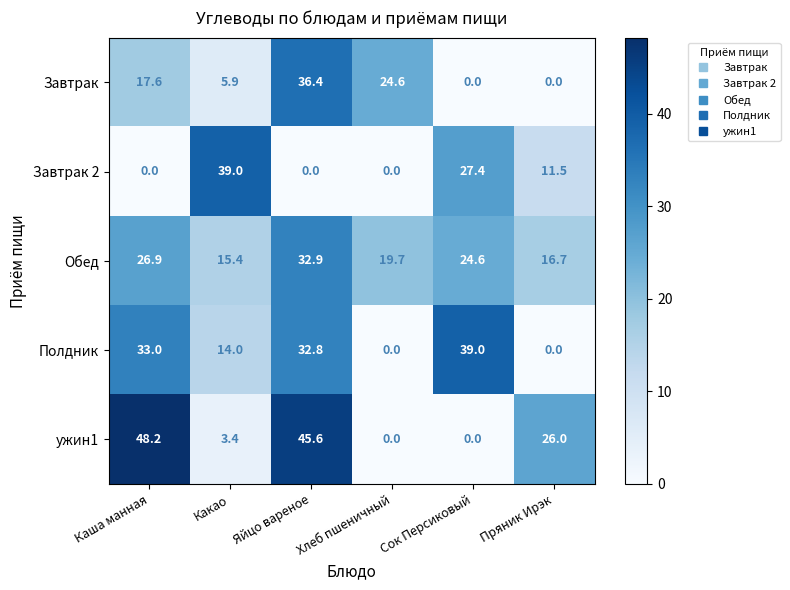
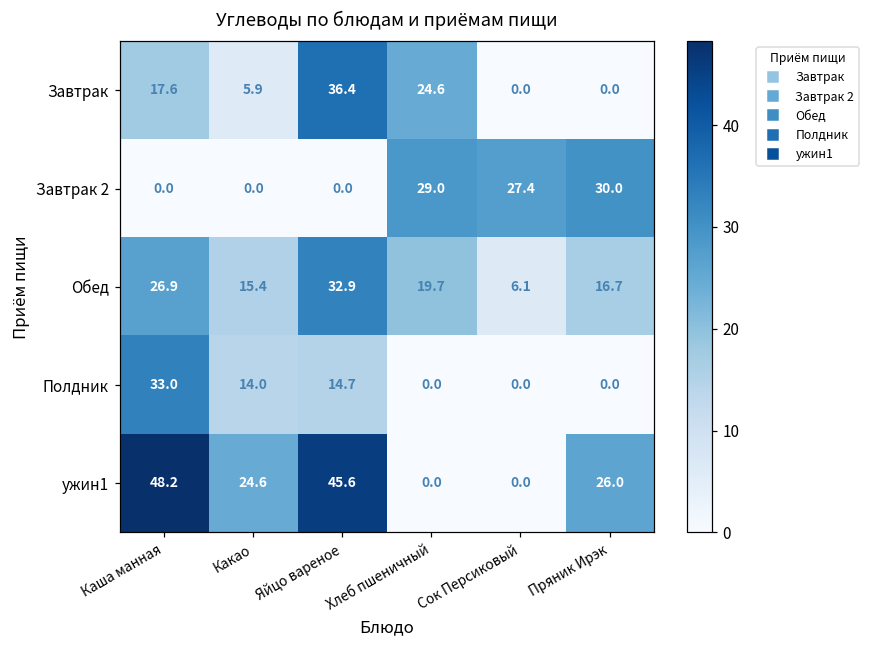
Завтрак 2, Какао: 39.0 -> 0.0
Завтрак 2, Хлеб пшеничный: 0.0 -> 29.0
Завтрак 2, Пряник Ирэк: 11.5 -> 30.0
Обед, Сок Персиковый: 24.6 -> 6.1
Полдник, Яйцо вареное: 32.8 -> 14.7
Полдник, Сок Персиковый: 39.0 -> 0.0
ужин1, Какао: 3.4 -> 24.6
